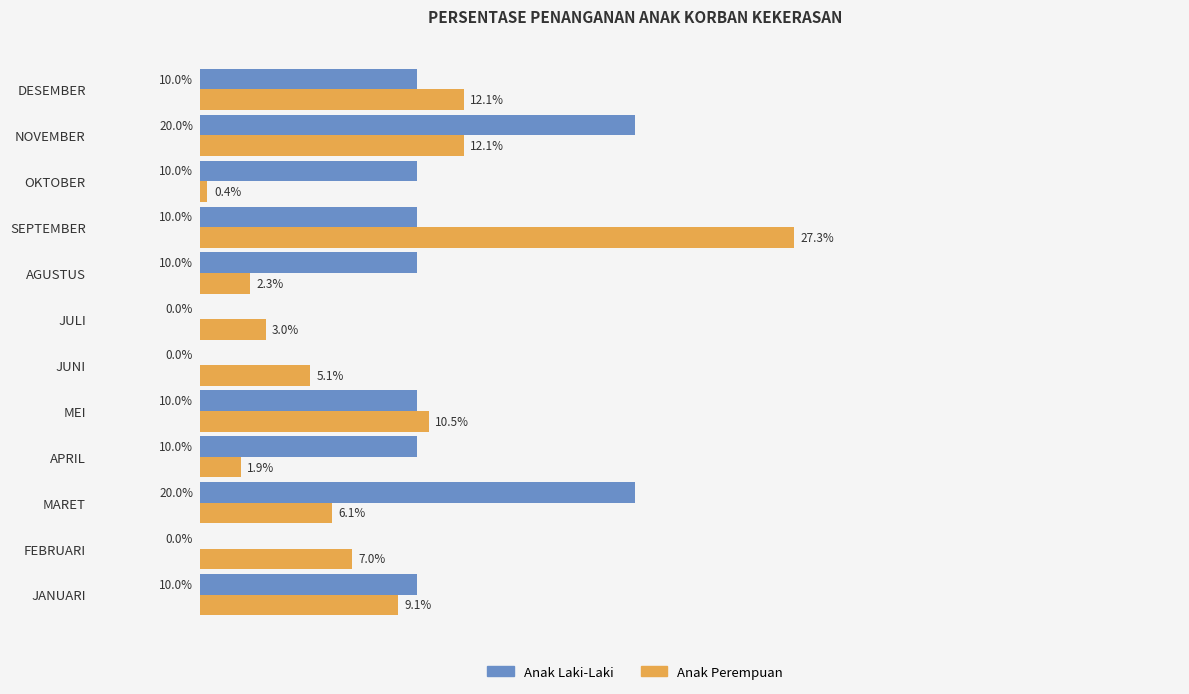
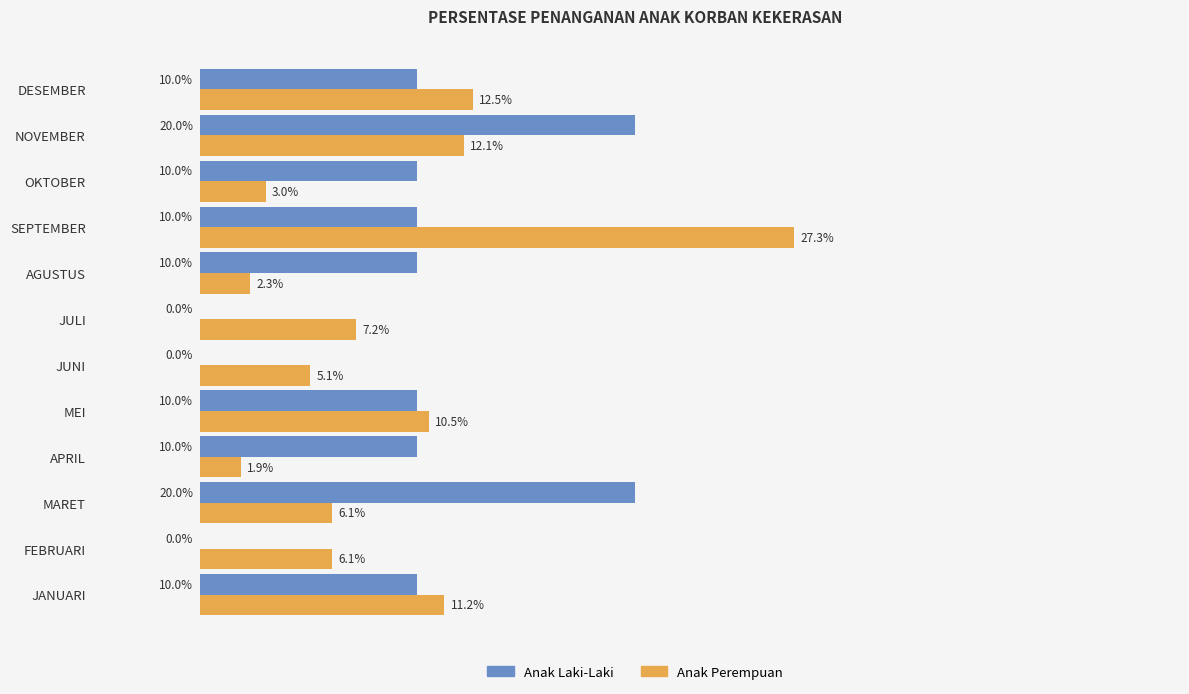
Anak Perempuan, DESEMBER: 12.1% -> 12.5%
Anak Perempuan, OKTOBER: 0.4% -> 3.0%
Anak Perempuan, JULI: 3.0% -> 7.2%
Anak Perempuan, FEBRUARI: 7.0% -> 6.1%
Anak Perempuan, JANUARI: 9.1% -> 11.2%
